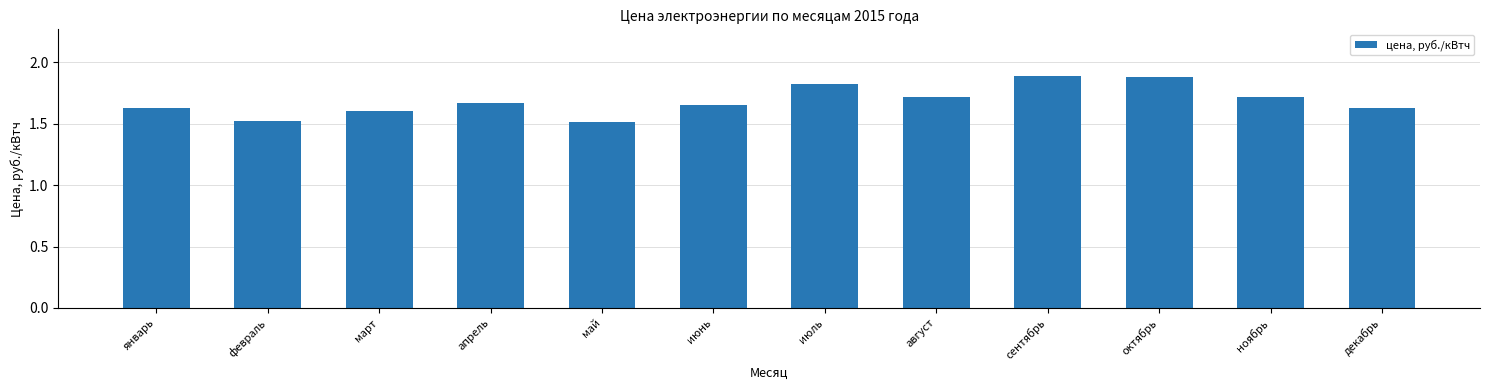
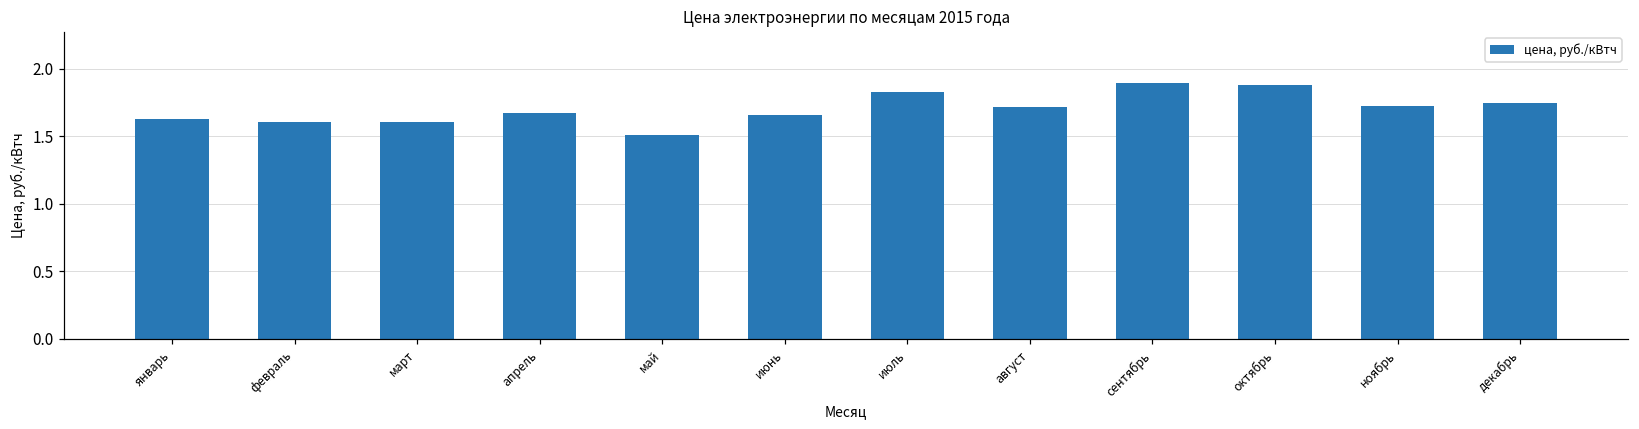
февраль: 1.53 -> 1.60
декабрь: 1.63 -> 1.75
